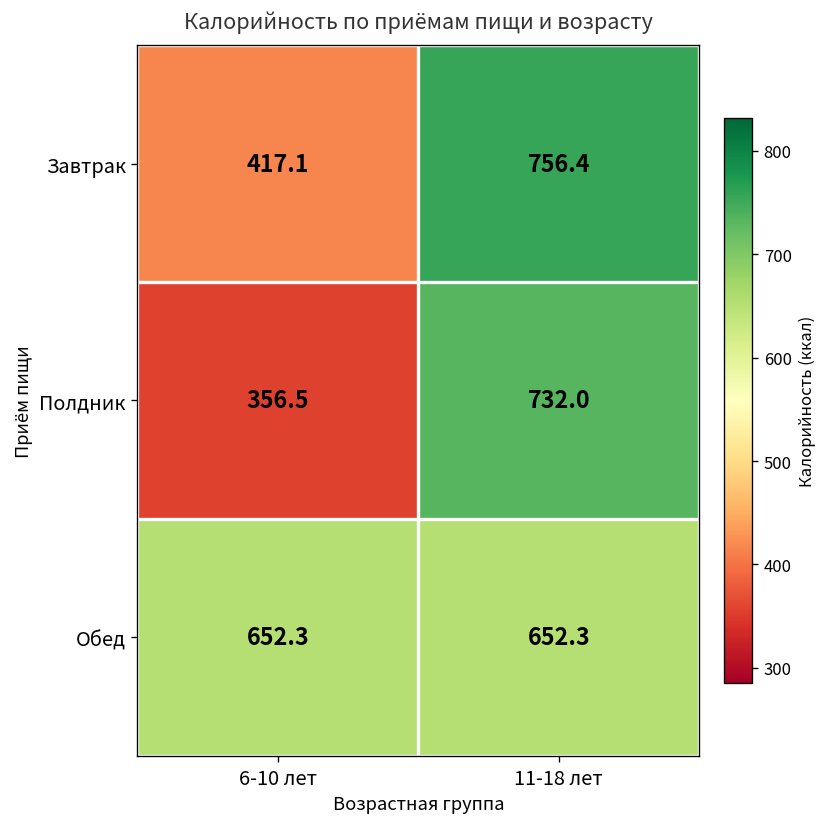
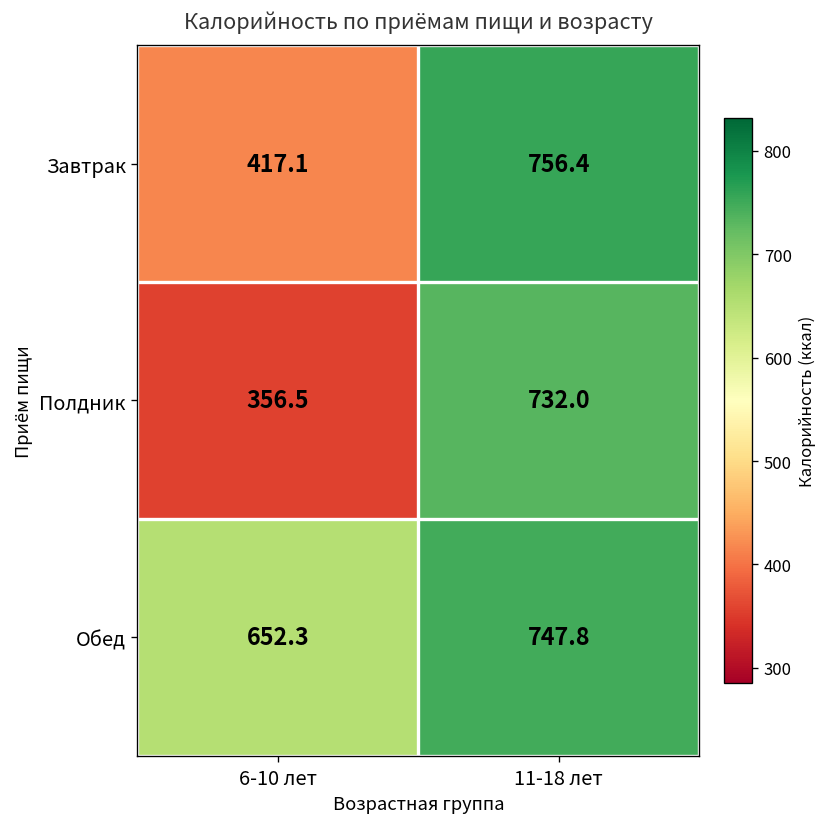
Обед, 11-18 лет: 652.3 -> 747.8
